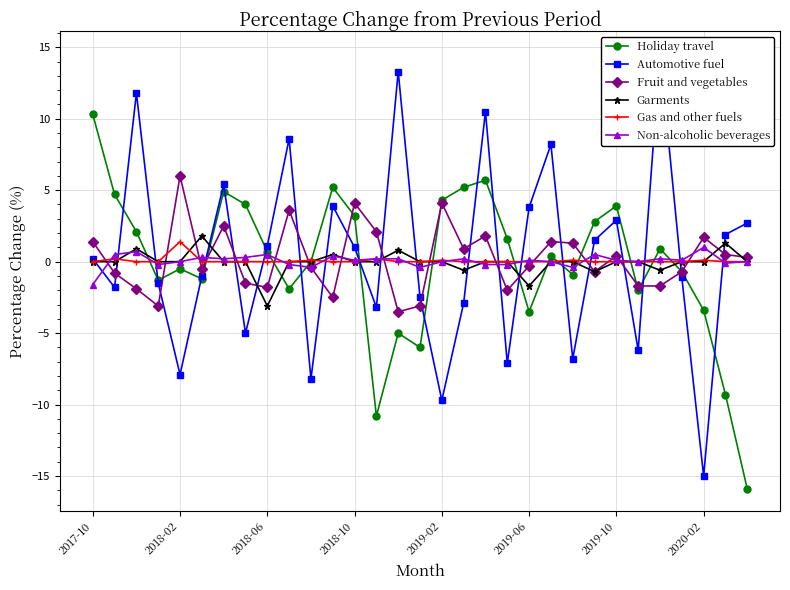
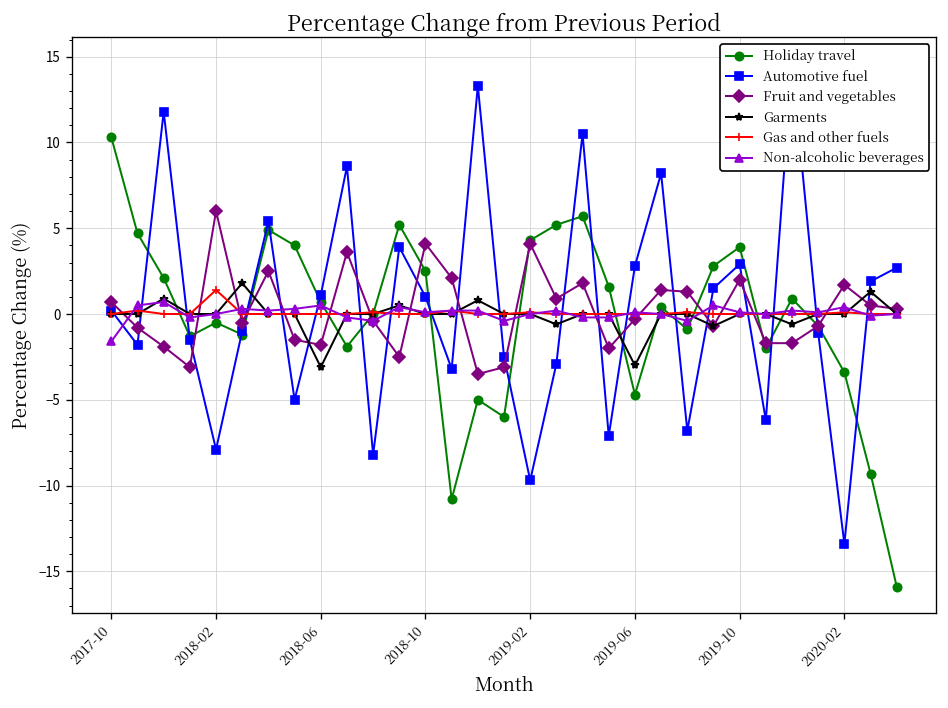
Fruit and vegetables, 2017-10: 1.4 -> 0.7
Holiday travel, 2018-10: 3.2 -> 2.5
Holiday travel, 2019-06: -3.5 -> -4.7
Automotive fuel, 2019-06: 3.8 -> 2.8
Garments, 2019-06: -1.7 -> -3.0
Fruit and vegetables, 2019-10: 0.4 -> 2.0
Automotive fuel, 2020-02: -15.0 -> -13.4
Non-alcoholic beverages, 2020-02: 1.0 -> 0.4
